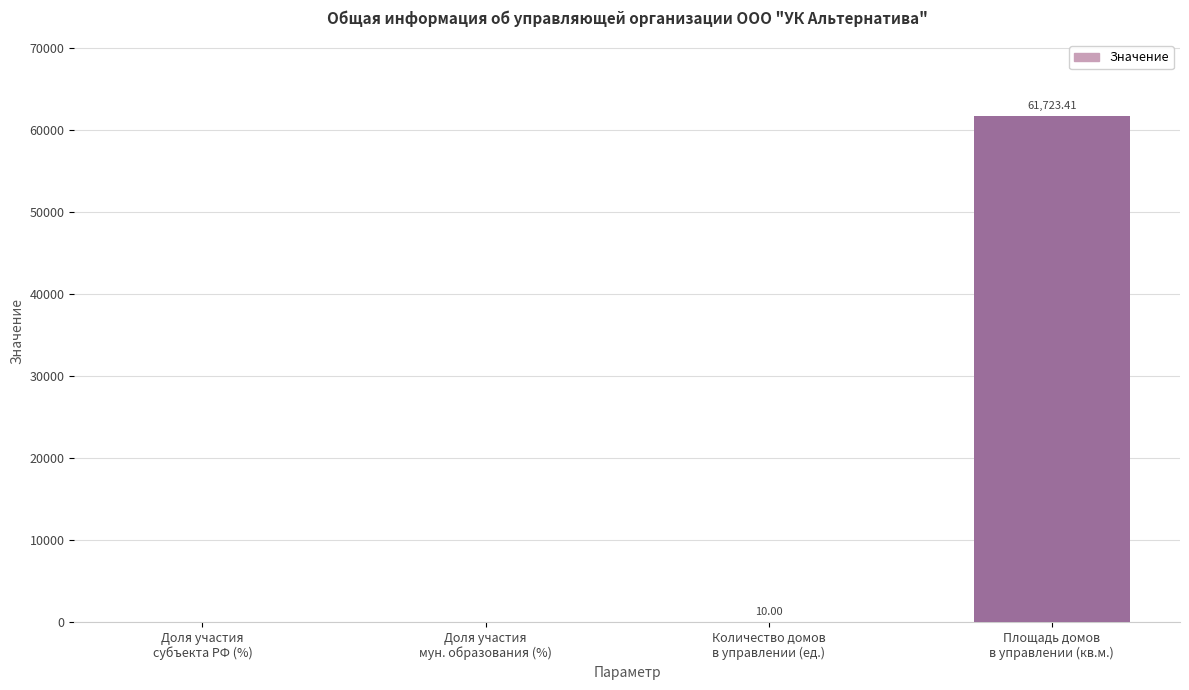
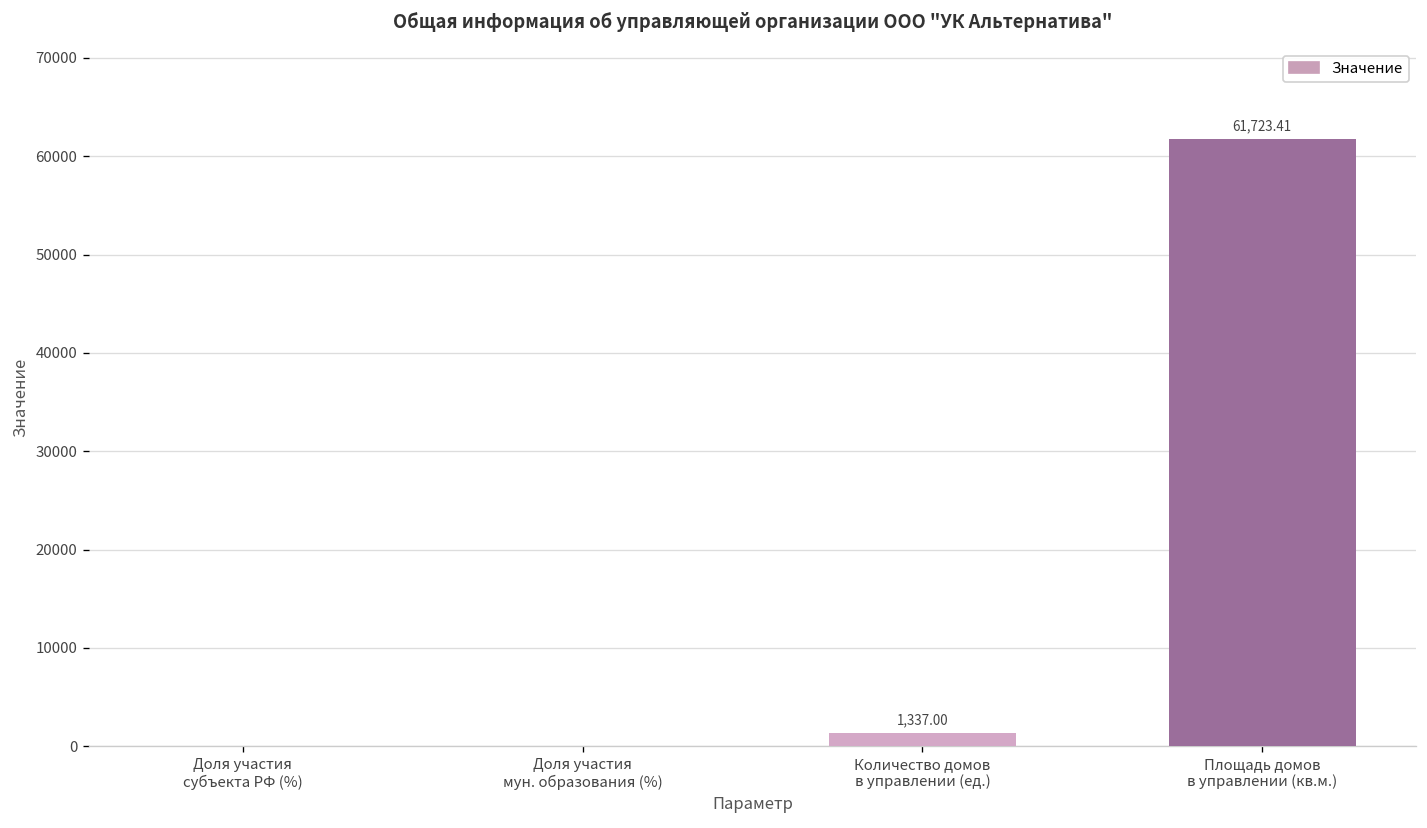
Количество домов в управлении (ед.): 10.00 -> 1,337.00
